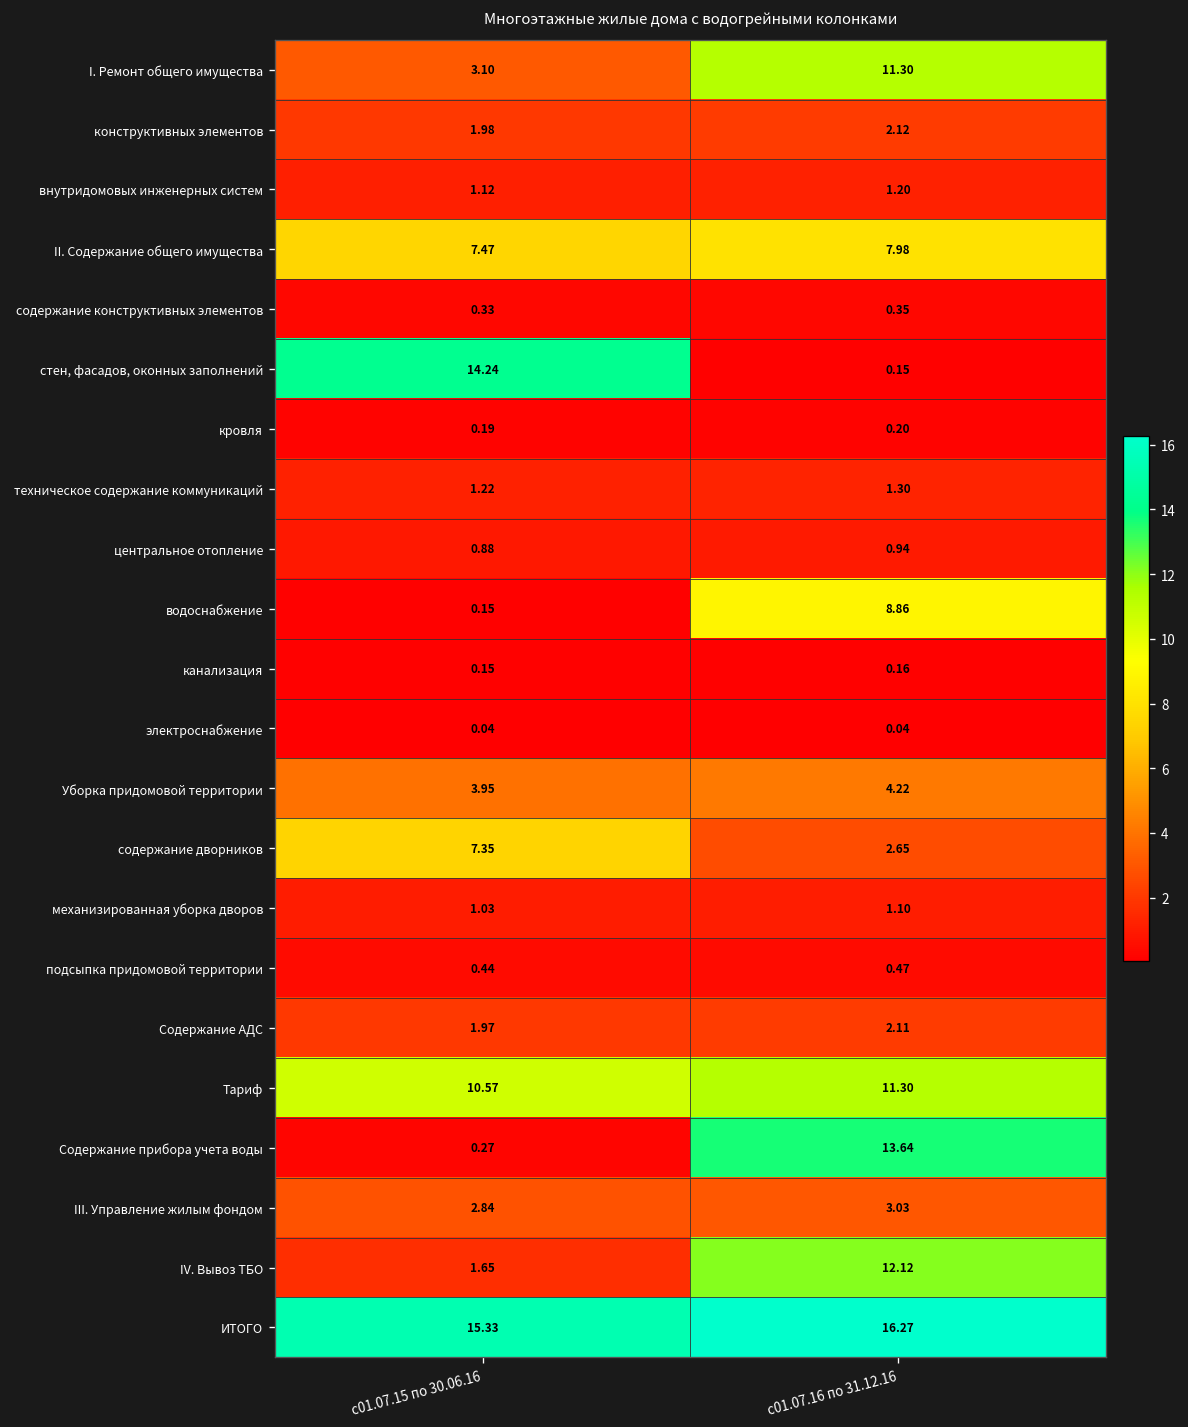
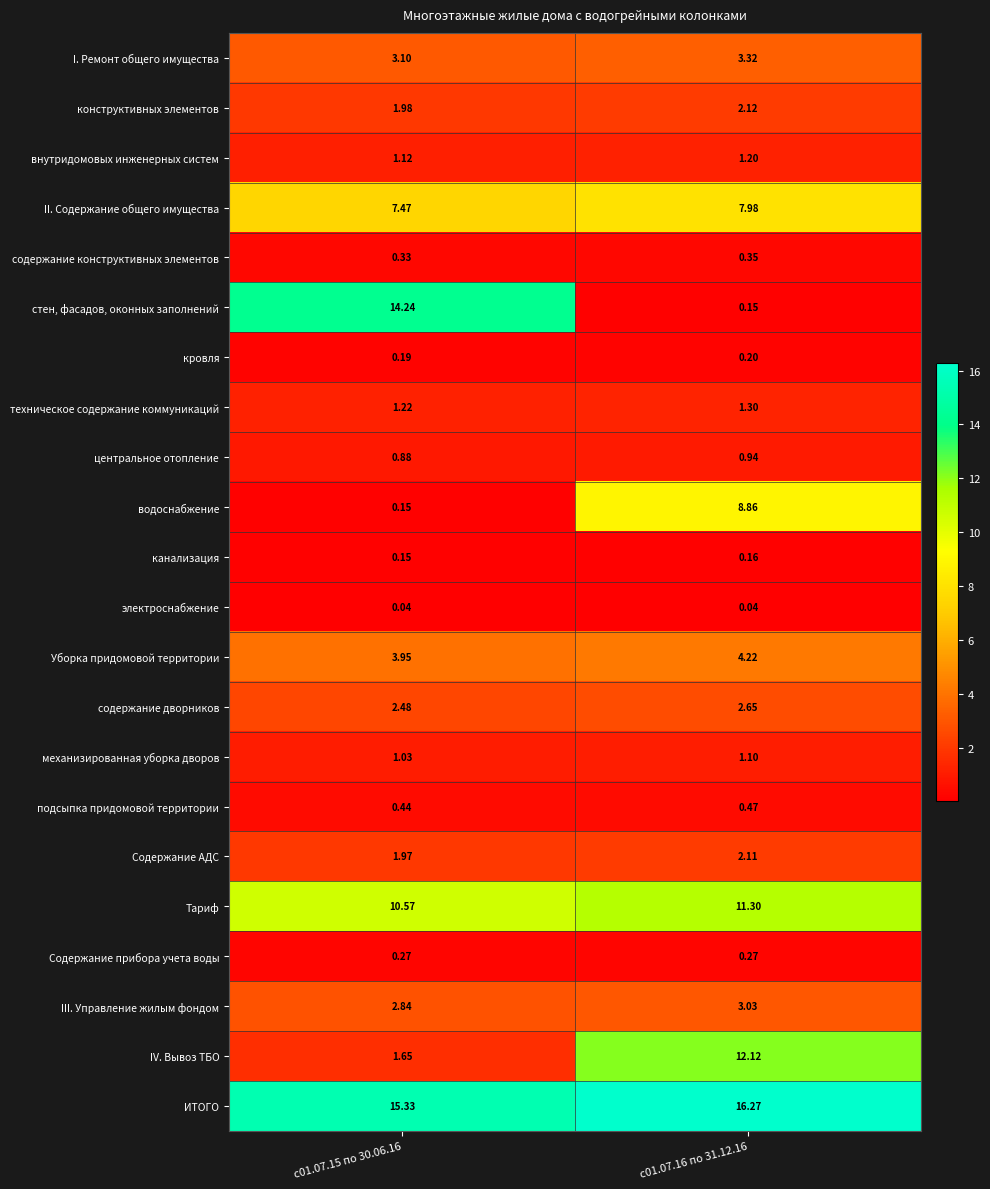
I. Ремонт общего имущества, с01.07.16 по 31.12.16: 11.30 -> 3.32
содержание дворников, с01.07.15 по 30.06.16: 7.35 -> 2.48
Содержание прибора учета воды, с01.07.16 по 31.12.16: 13.64 -> 0.27
